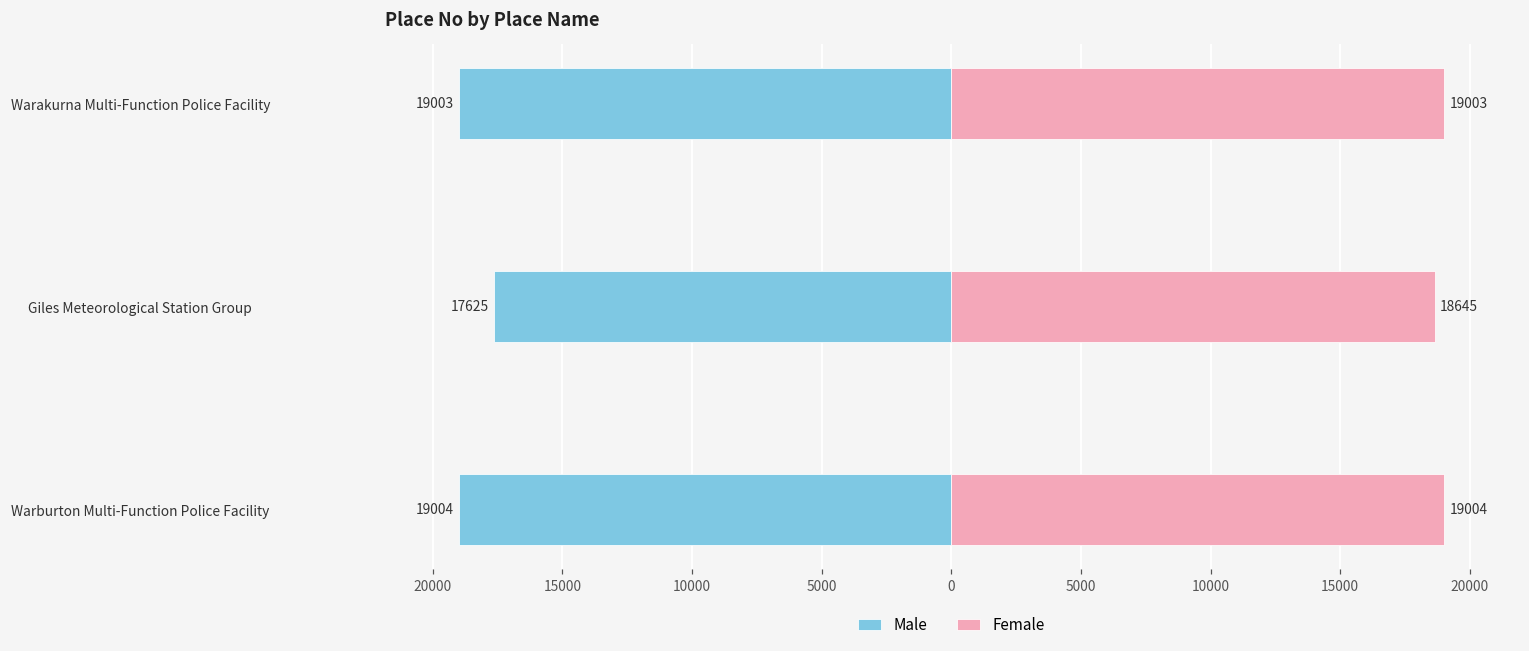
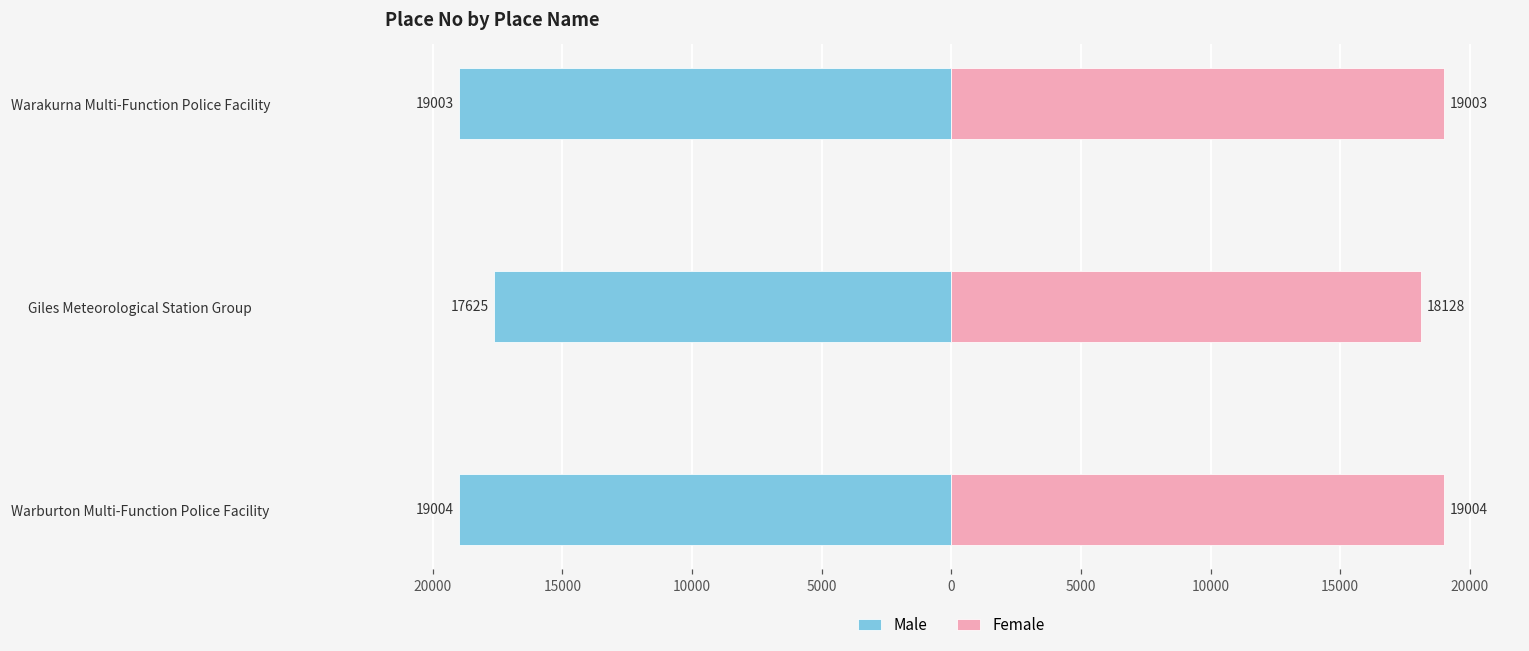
Female, Giles Meteorological Station Group: 18645 -> 18128
